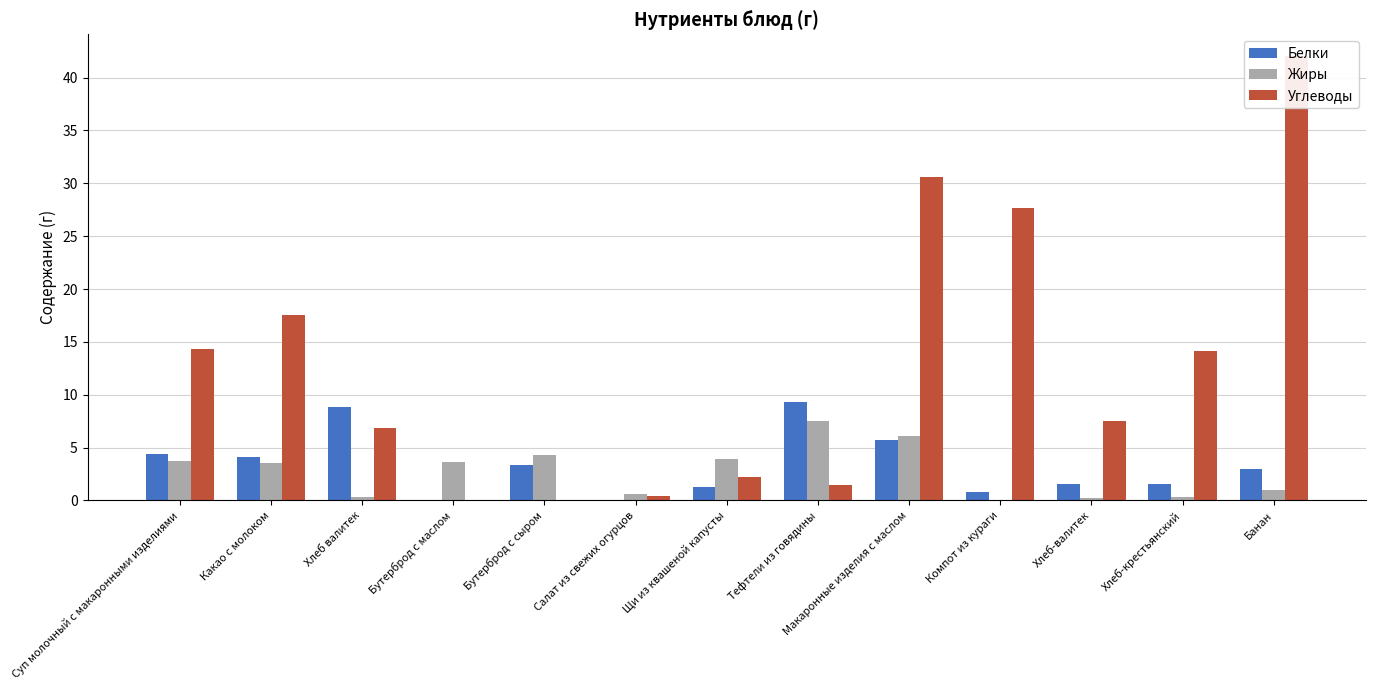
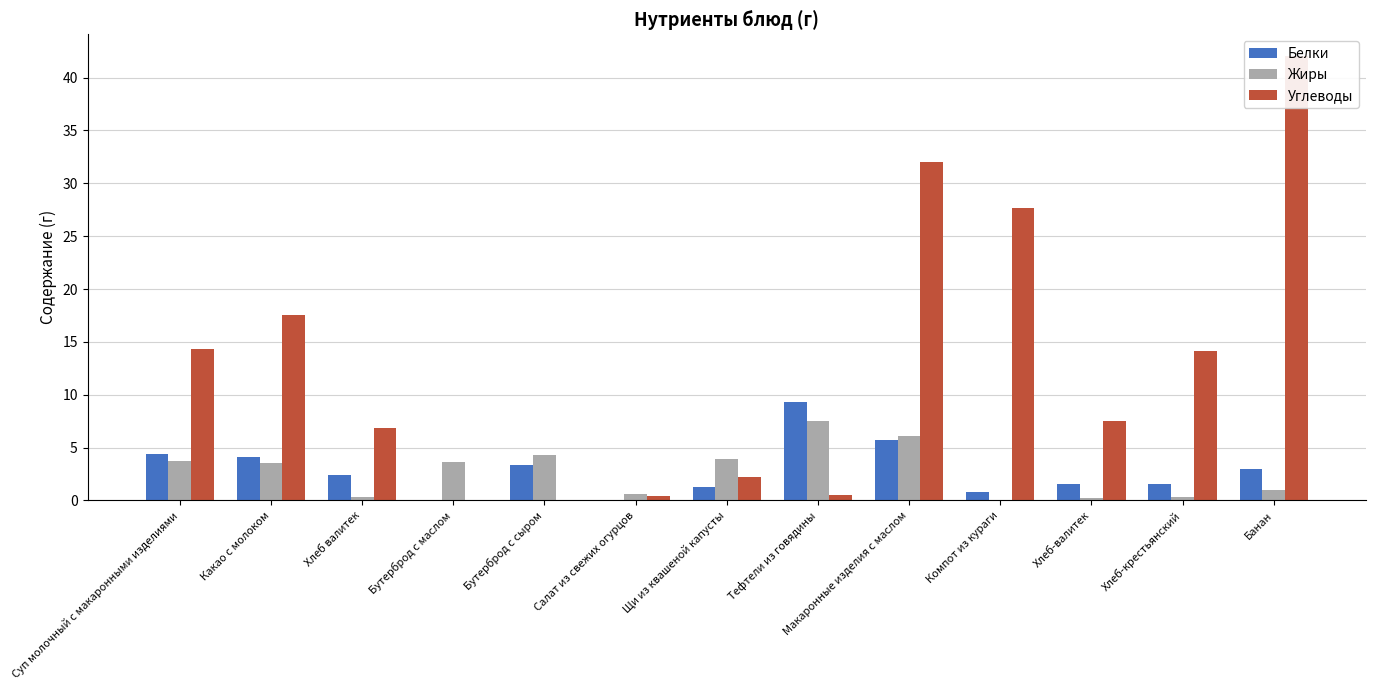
Белки, Хлеб валитек: 8.9 -> 2.4
Углеводы, Тефтели из говядины: 1.5 -> 0.5
Углеводы, Макаронные изделия с маслом: 30.6 -> 32.0
